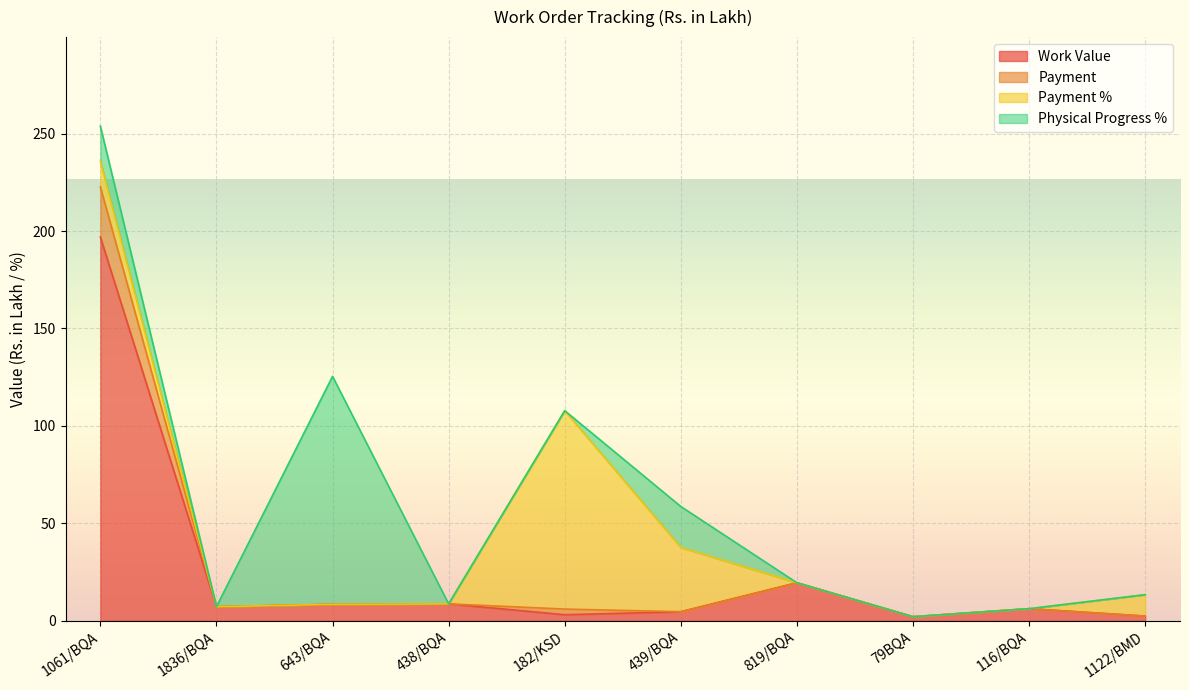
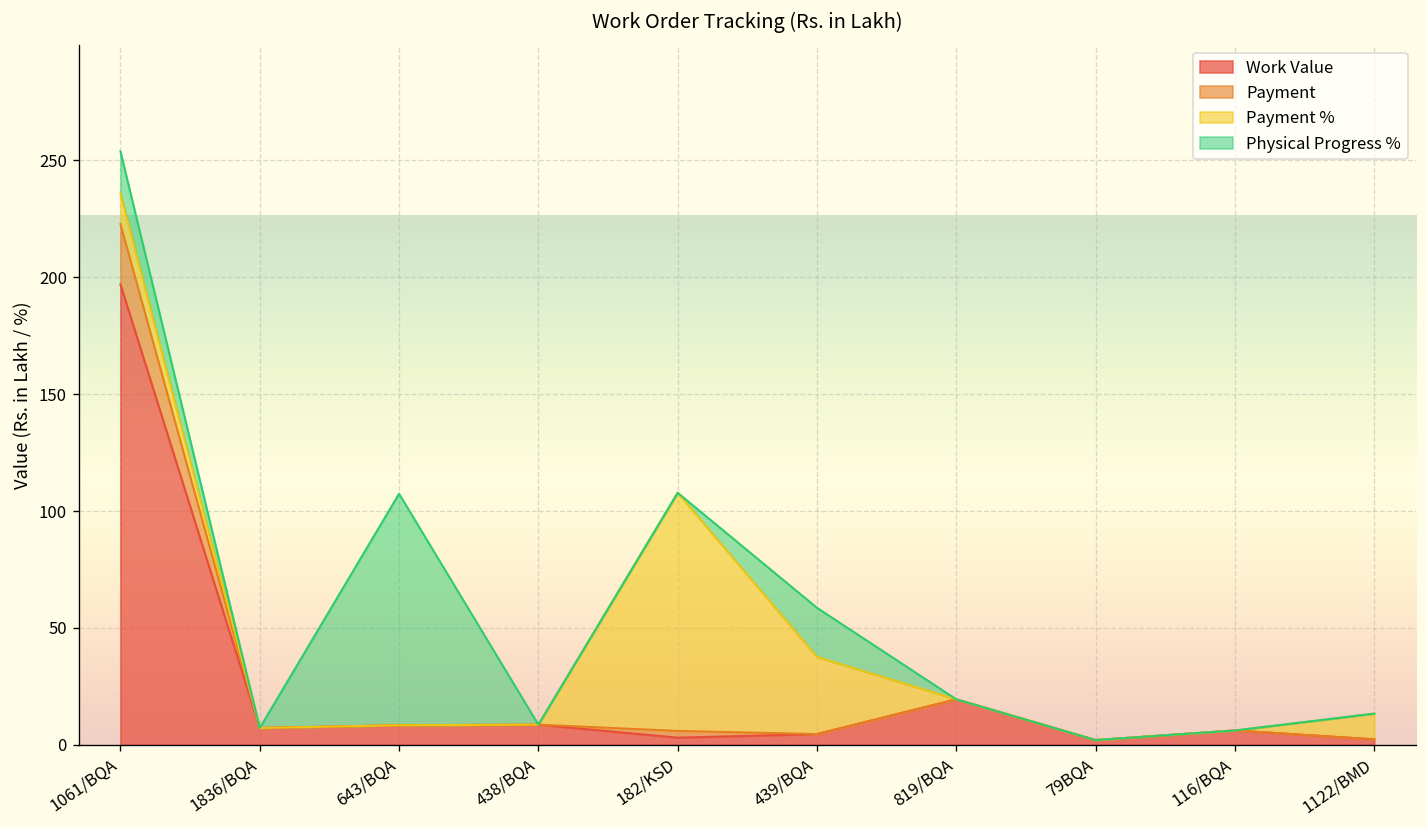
Physical Progress %, 643/BQA: 117 -> 99
